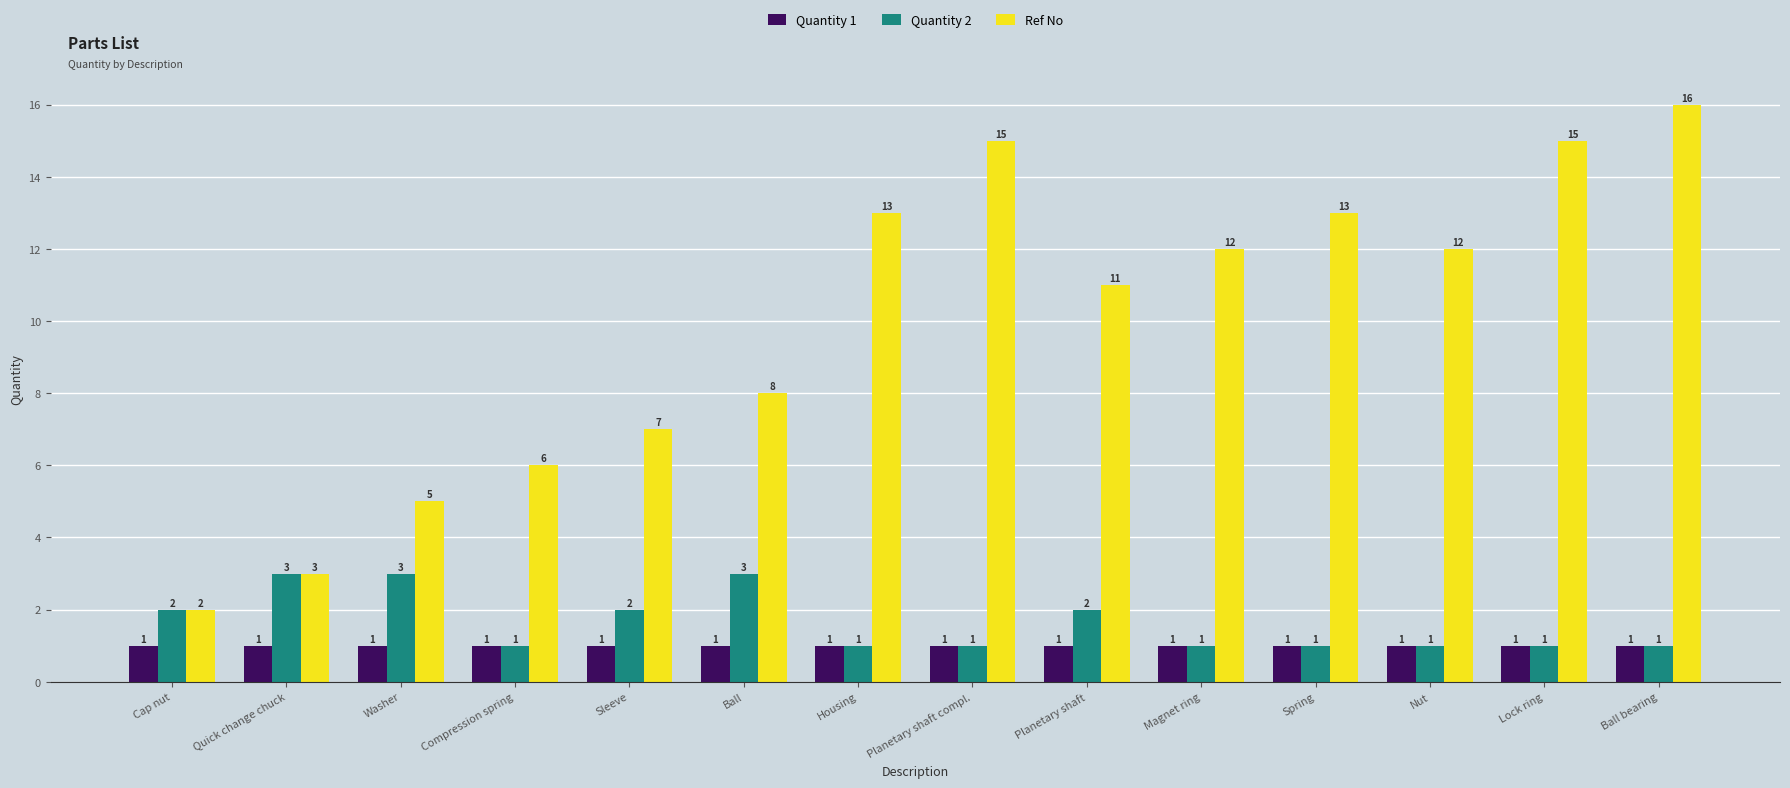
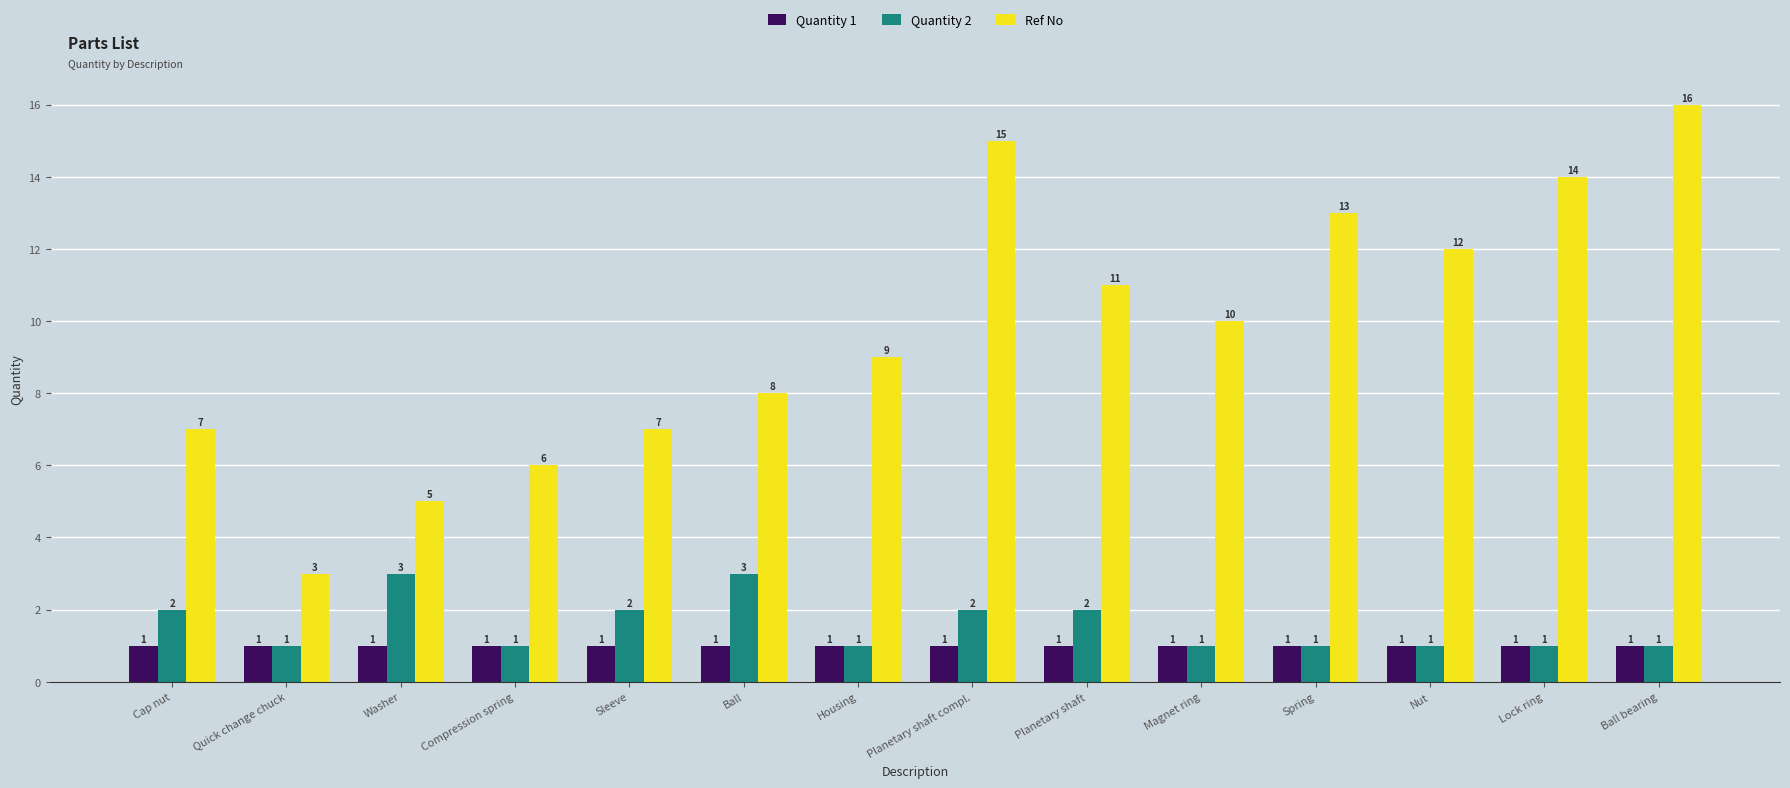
Ref No, Cap nut: 2 -> 7
Quantity 2, Quick change chuck: 3 -> 1
Ref No, Housing: 13 -> 9
Quantity 2, Planetary shaft compl.: 1 -> 2
Ref No, Magnet ring: 12 -> 10
Ref No, Lock ring: 15 -> 14
